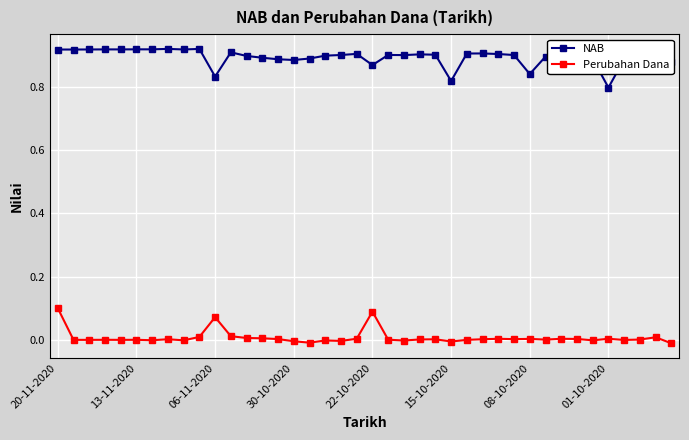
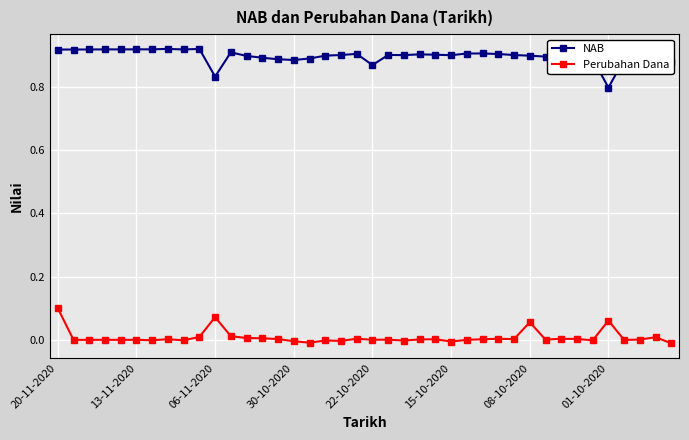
Perubahan Dana, 22-10-2020: 0.09 -> 0.00
NAB, 15-10-2020: 0.82 -> 0.90
NAB, 08-10-2020: 0.84 -> 0.90
Perubahan Dana, 08-10-2020: 0.00 -> 0.06
Perubahan Dana, 01-10-2020: 0.00 -> 0.06
